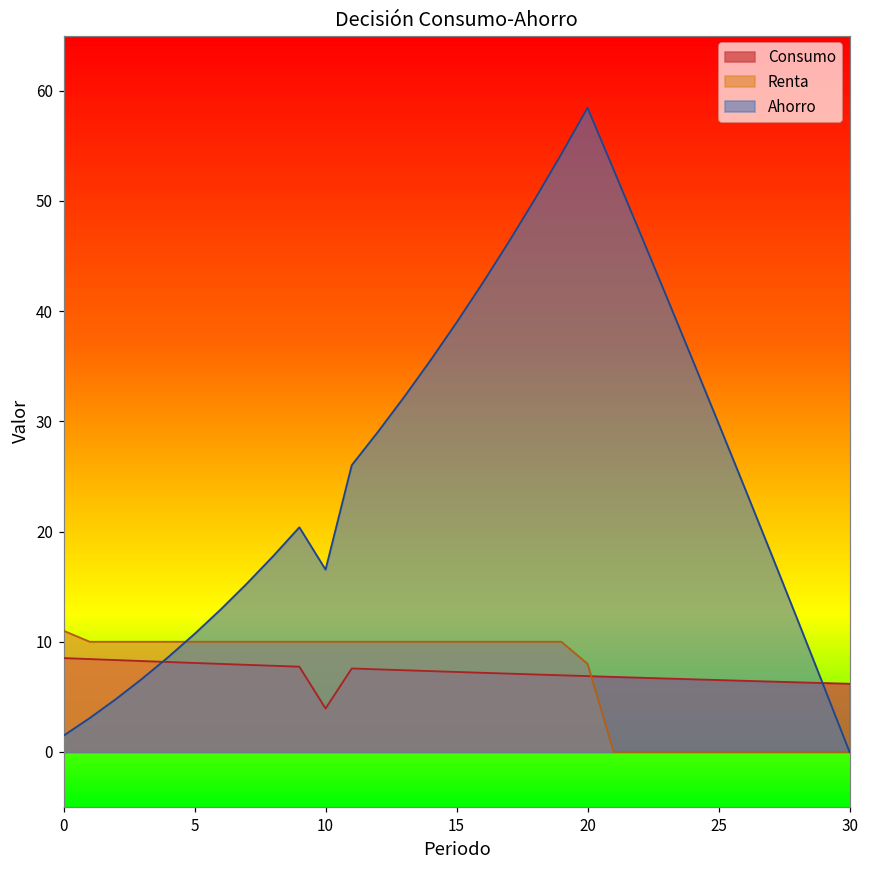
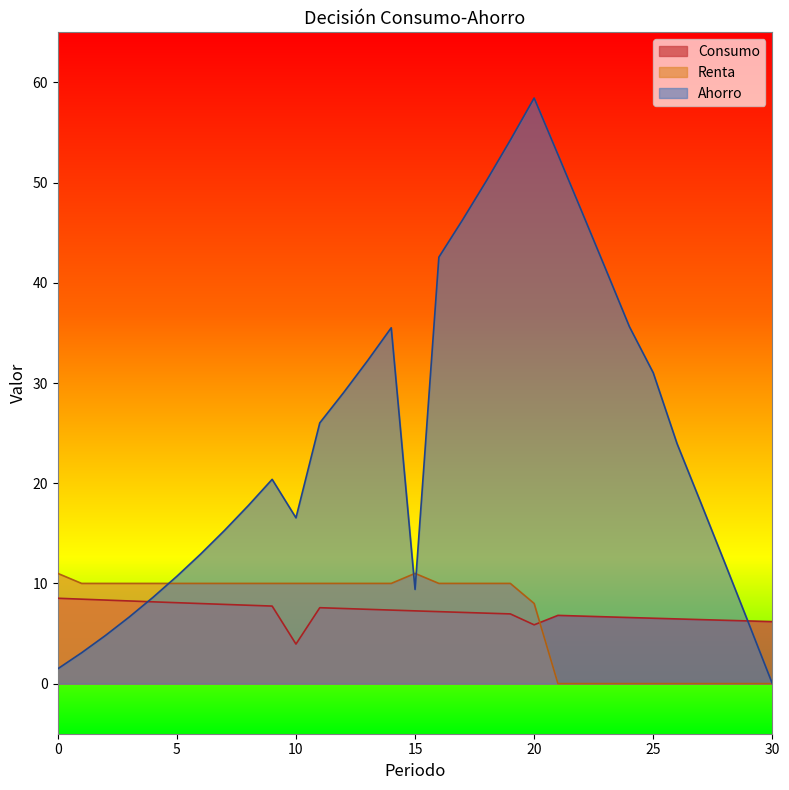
Renta, 15: 10 -> 11
Ahorro, 15: 39.0 -> 9.4
Consumo, 20: 6.9 -> 5.9
Ahorro, 25: 29.8 -> 31.0
